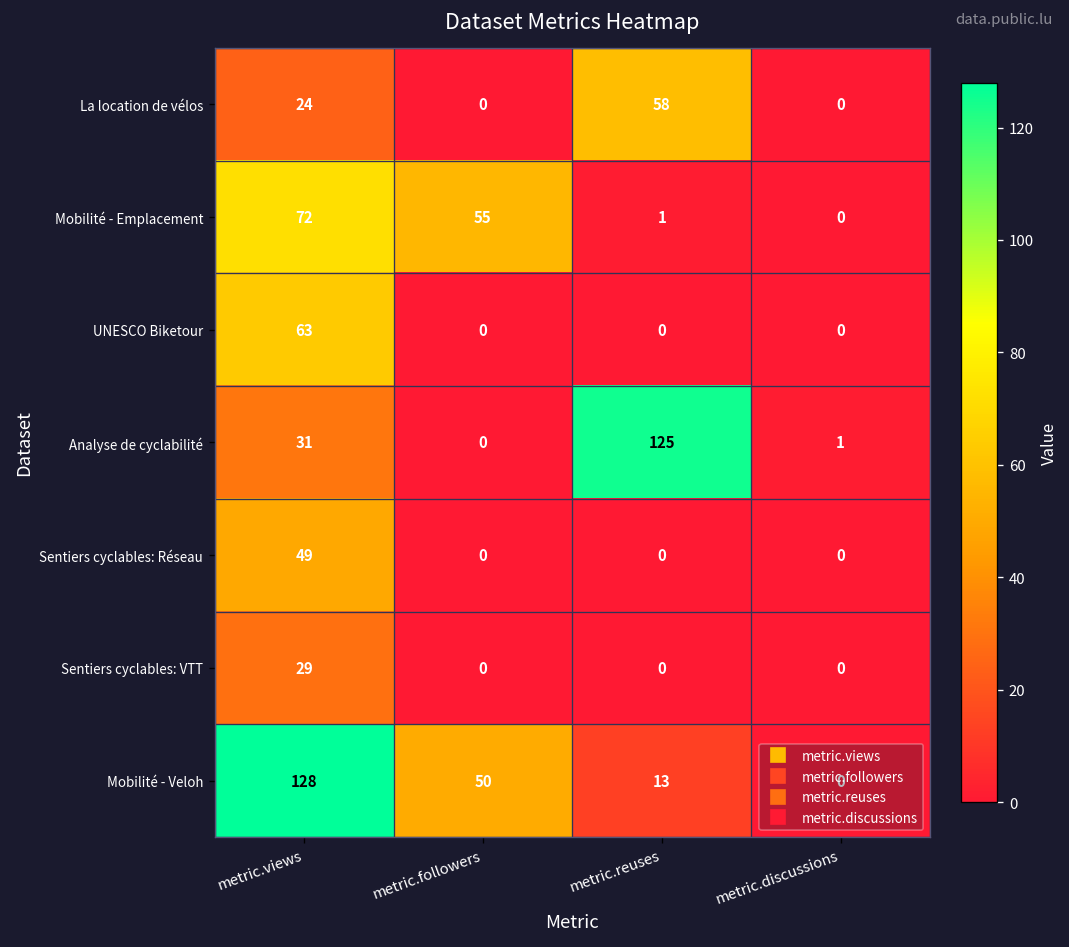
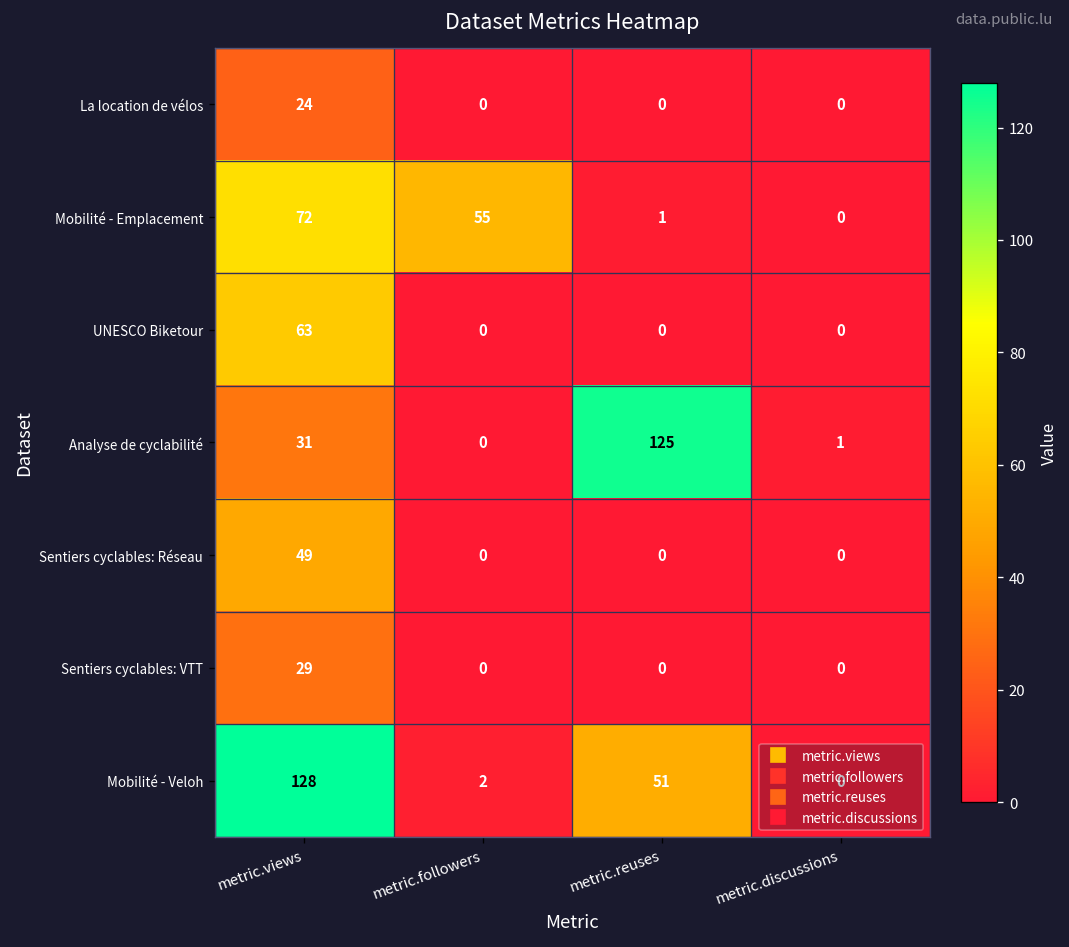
La location de vélos, metric.reuses: 58 -> 0
Mobilité - Veloh, metric.followers: 50 -> 2
Mobilité - Veloh, metric.reuses: 13 -> 51
